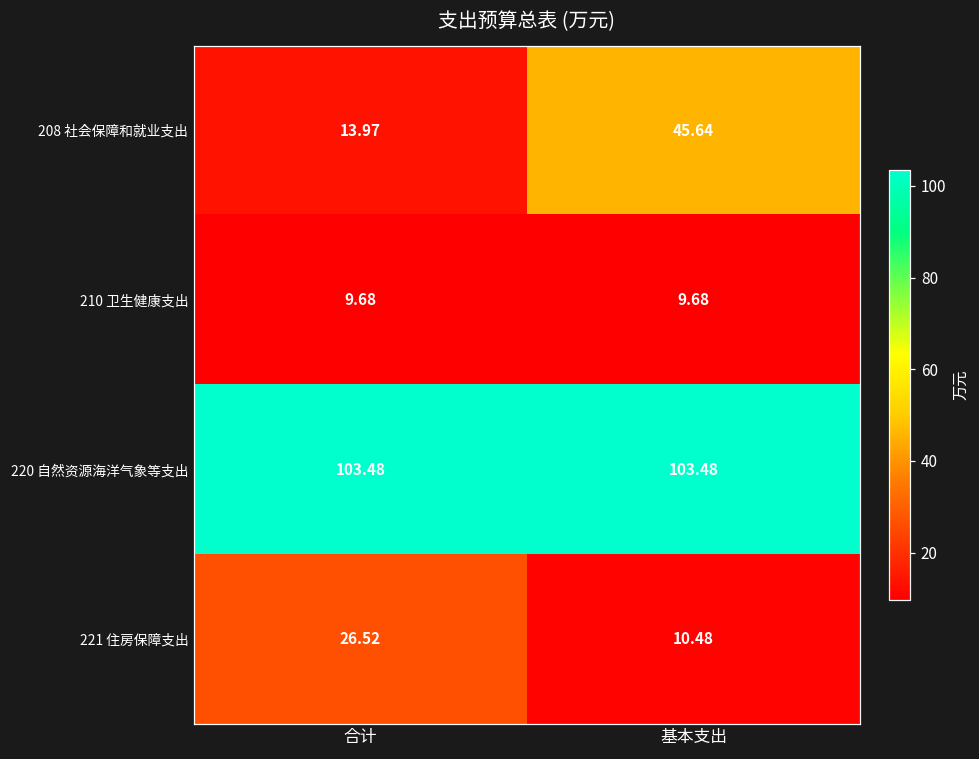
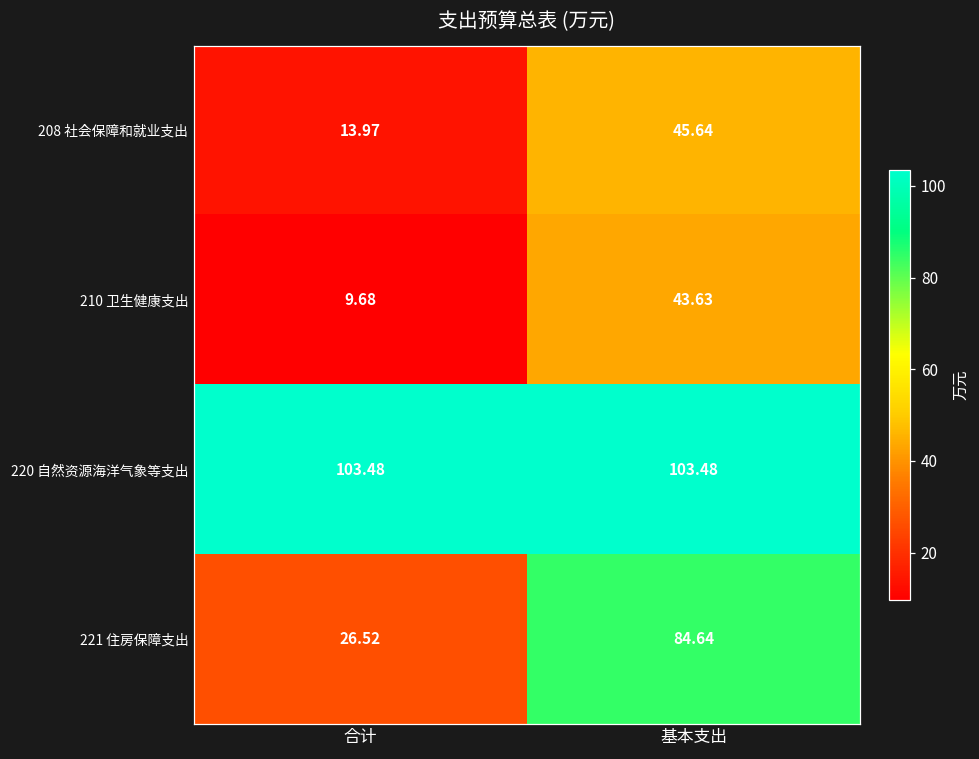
210 卫生健康支出, 基本支出: 9.68 -> 43.63
221 住房保障支出, 基本支出: 10.48 -> 84.64
